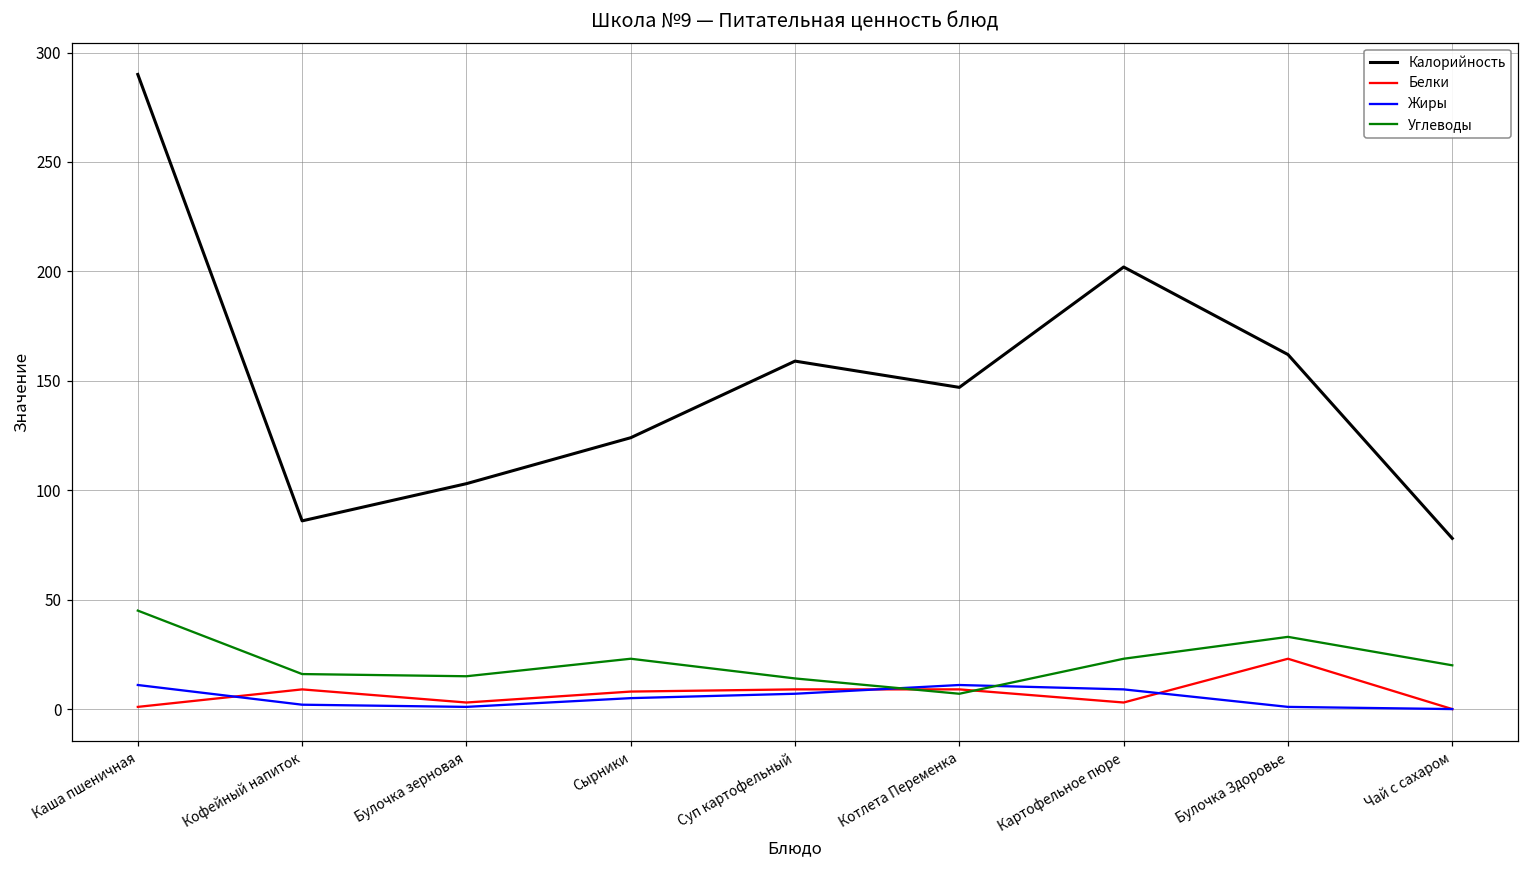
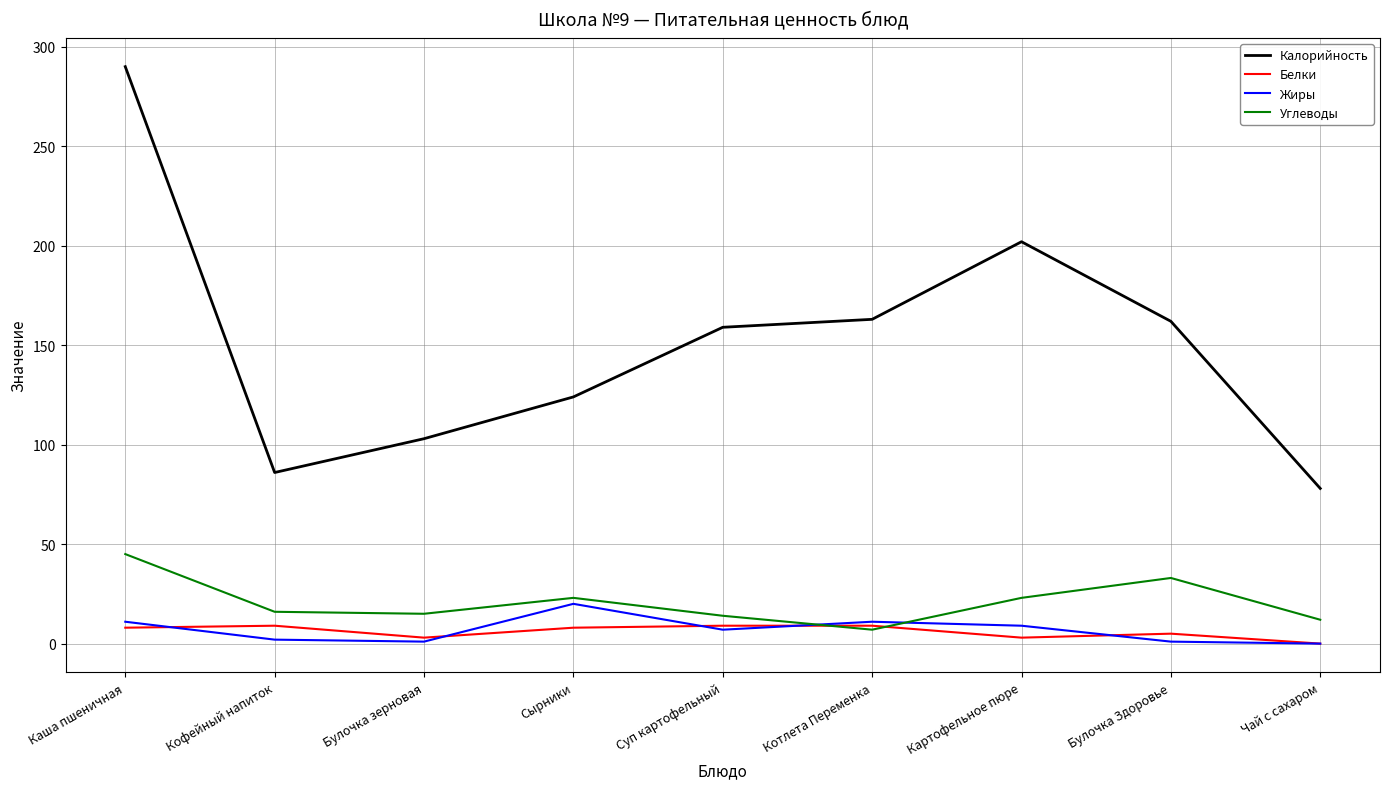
Белки, Каша пшеничная: 1 -> 8
Жиры, Сырники: 5 -> 20
Калорийность, Котлета Переменка: 147 -> 163
Белки, Булочка Здоровье: 23 -> 5
Углеводы, Чай с сахаром: 20 -> 12
